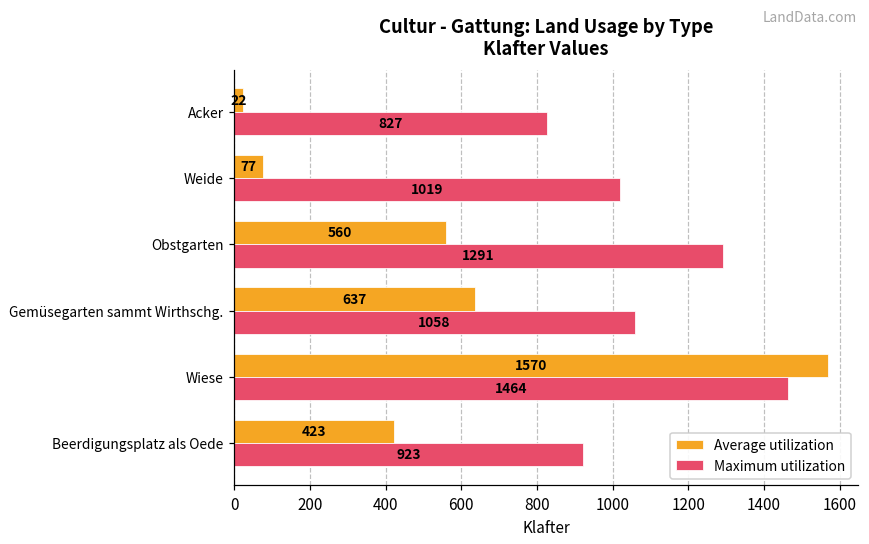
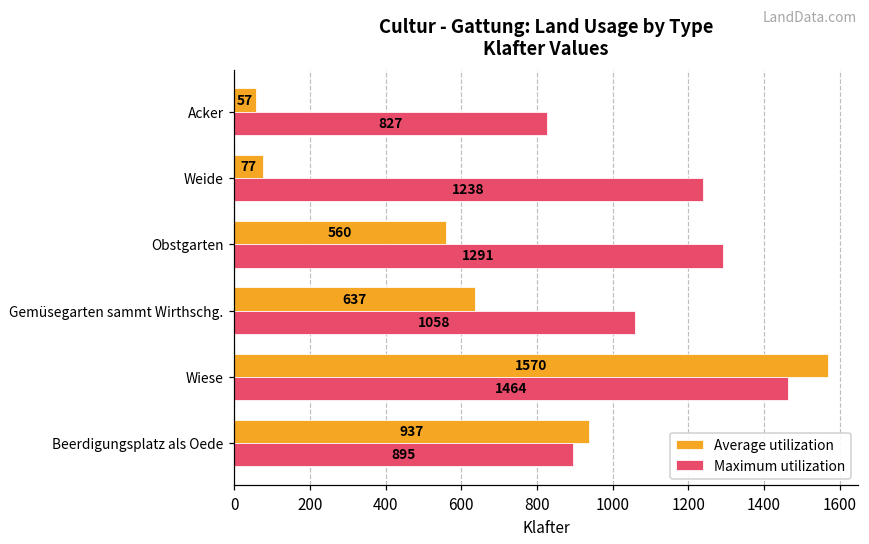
Average utilization, Acker: 22 -> 57
Maximum utilization, Weide: 1019 -> 1238
Average utilization, Beerdigungsplatz als Oede: 423 -> 937
Maximum utilization, Beerdigungsplatz als Oede: 923 -> 895
